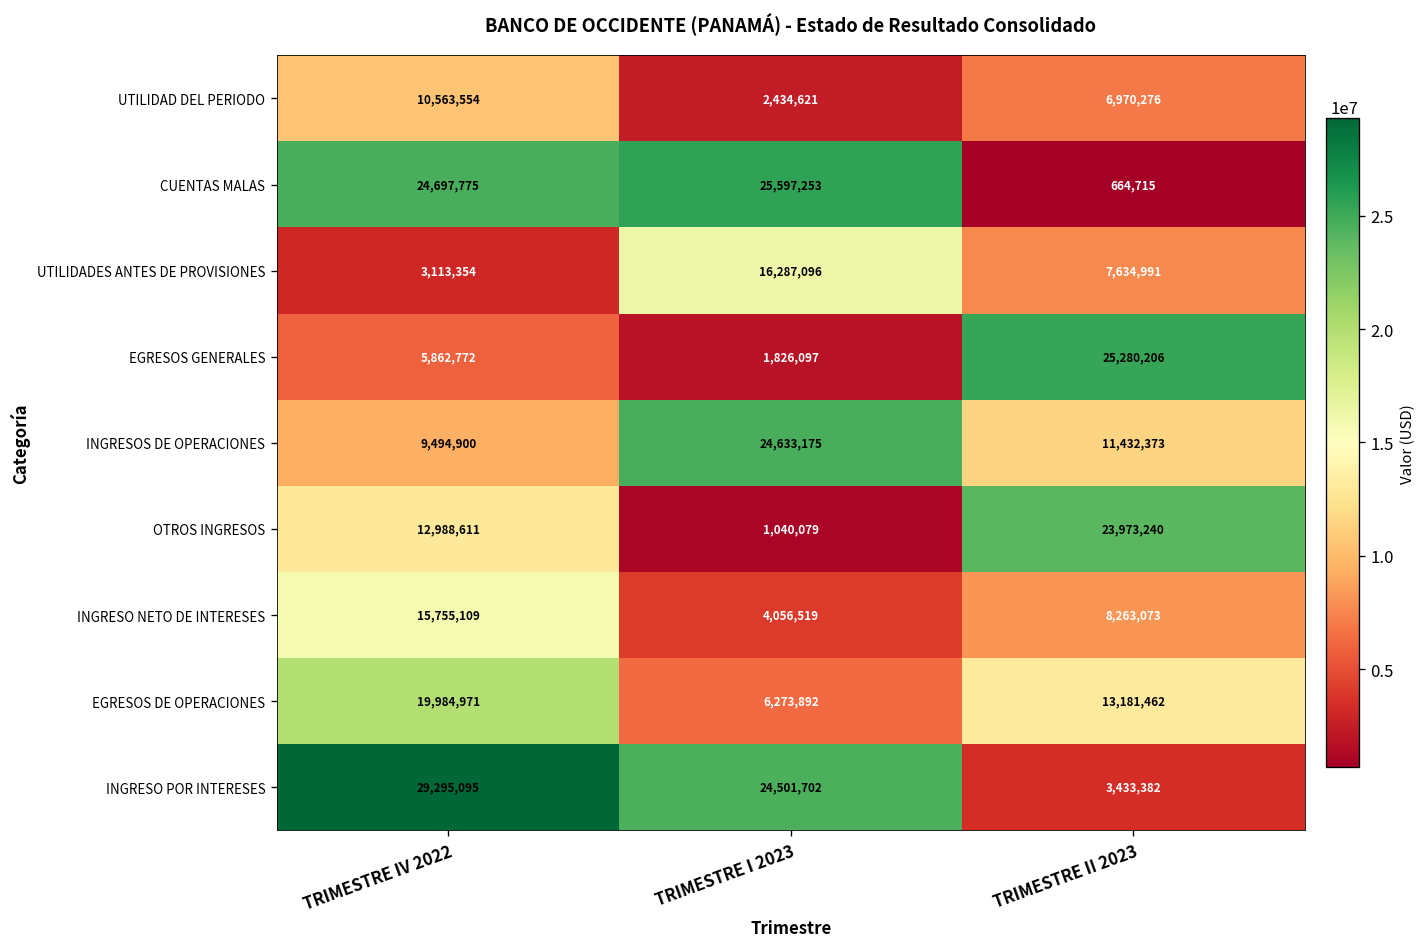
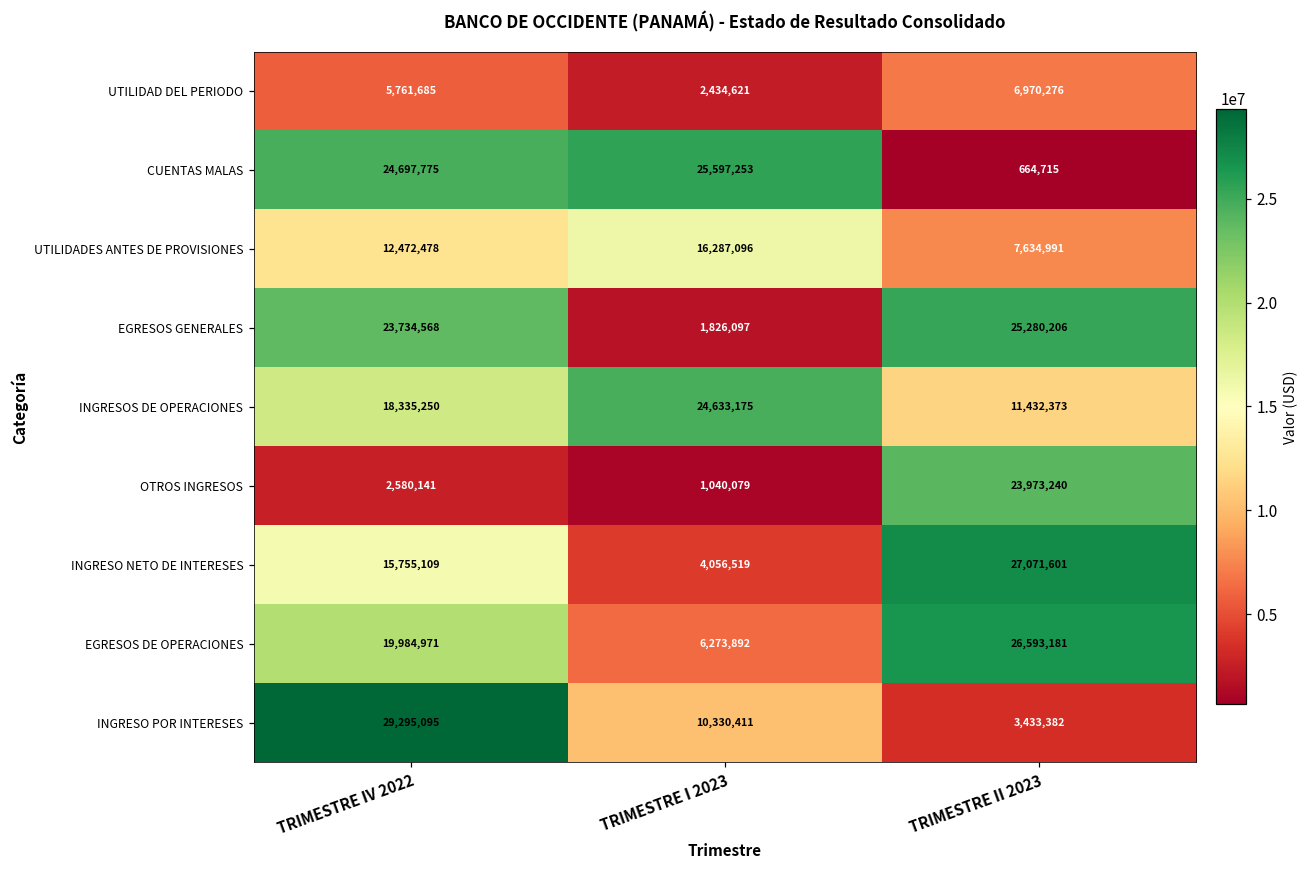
UTILIDAD DEL PERIODO, TRIMESTRE IV 2022: 10,563,554 -> 5,761,685
UTILIDADES ANTES DE PROVISIONES, TRIMESTRE IV 2022: 3,113,354 -> 12,472,478
EGRESOS GENERALES, TRIMESTRE IV 2022: 5,862,772 -> 23,734,568
INGRESOS DE OPERACIONES, TRIMESTRE IV 2022: 9,494,900 -> 18,335,250
OTROS INGRESOS, TRIMESTRE IV 2022: 12,988,611 -> 2,580,141
INGRESO NETO DE INTERESES, TRIMESTRE II 2023: 8,263,073 -> 27,071,601
EGRESOS DE OPERACIONES, TRIMESTRE II 2023: 13,181,462 -> 26,593,181
INGRESO POR INTERESES, TRIMESTRE I 2023: 24,501,702 -> 10,330,411
